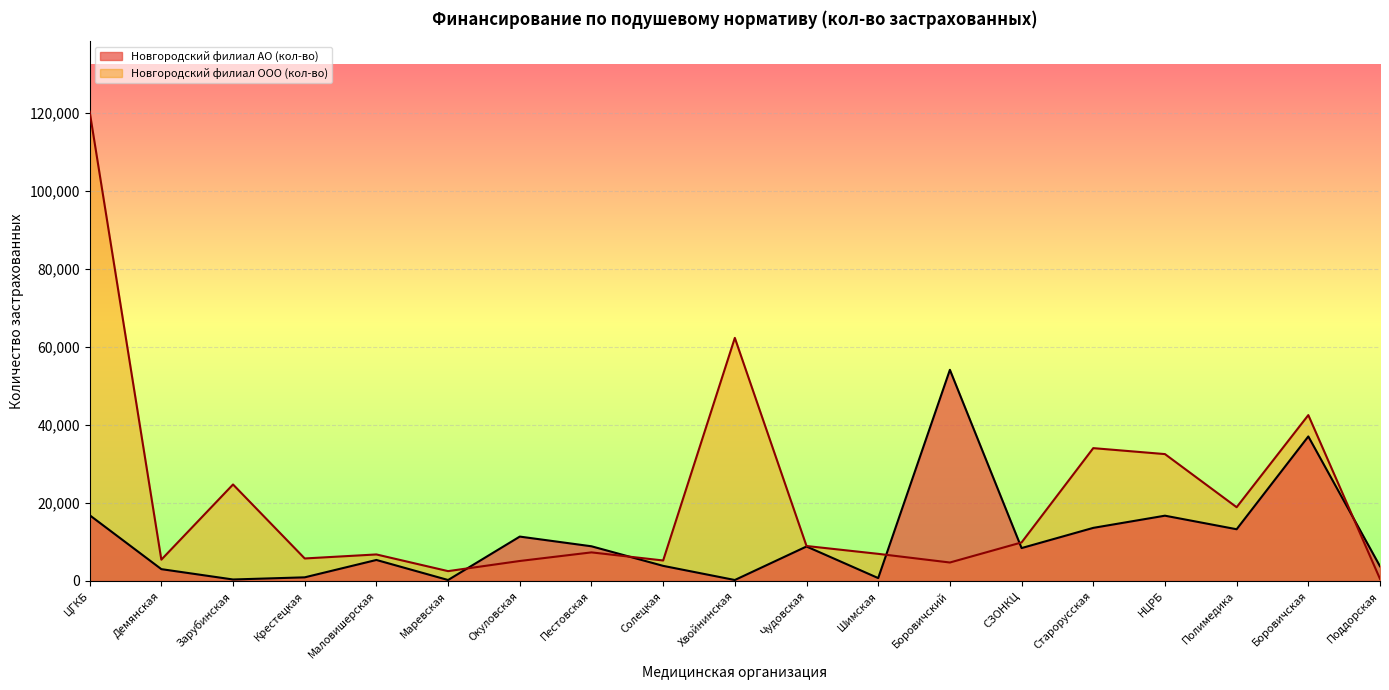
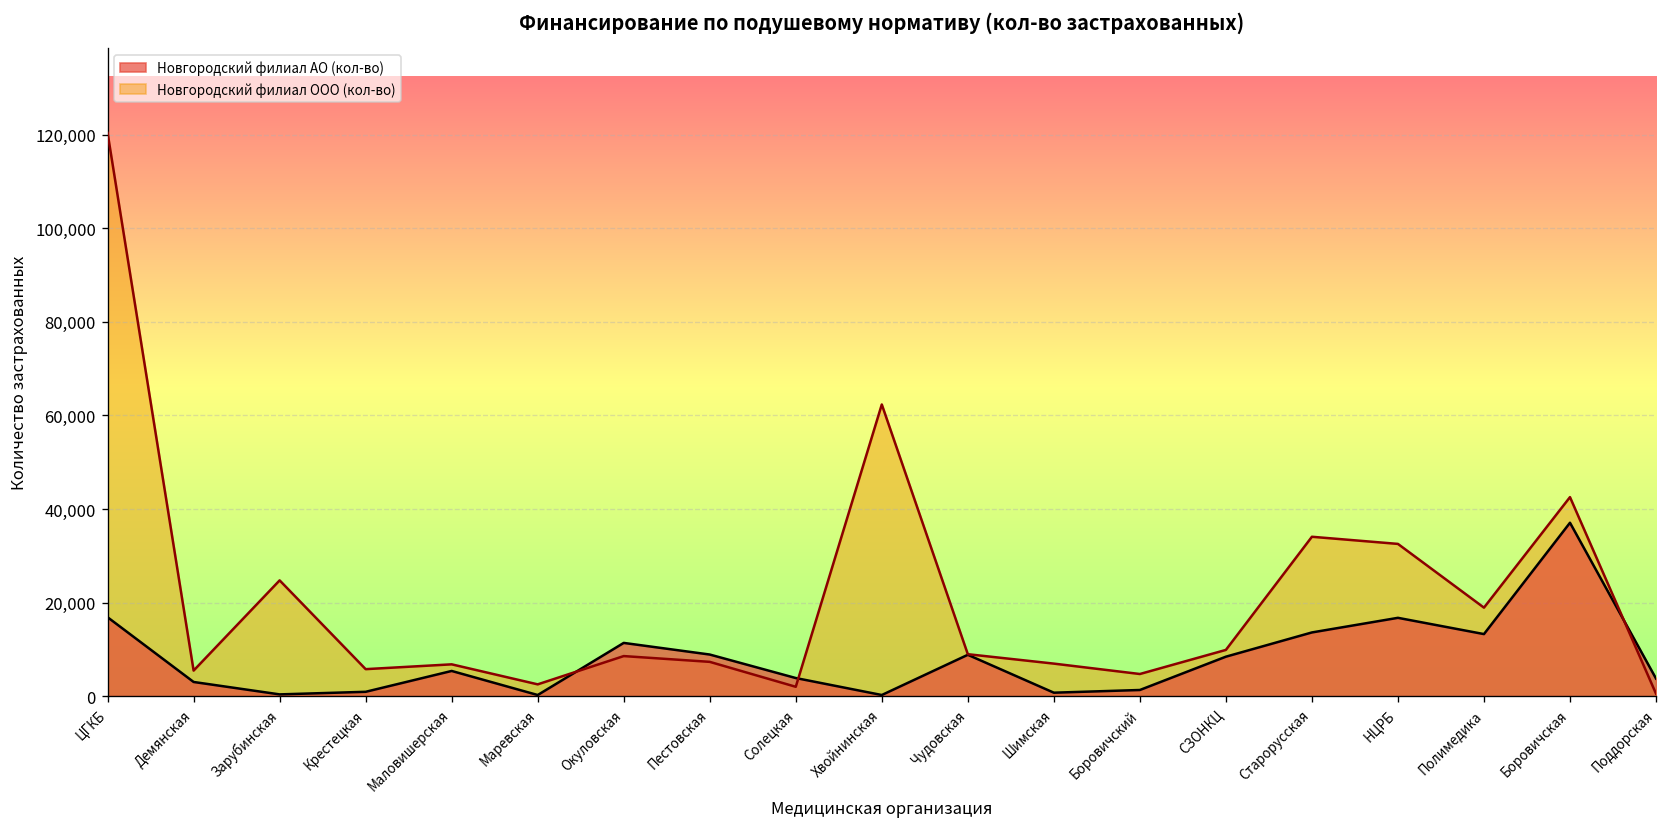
Новгородский филиал ООО (кол-во), Окуловская: 5,000 -> 9,000
Новгородский филиал ООО (кол-во), Солецкая: 5,000 -> 2,000
Новгородский филиал АО (кол-во), Боровичский: 54,000 -> 1,000
